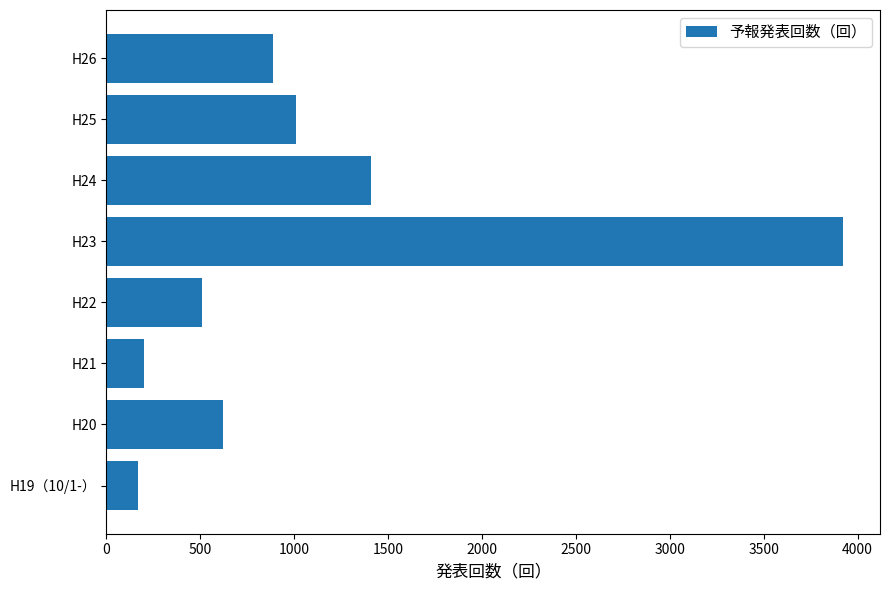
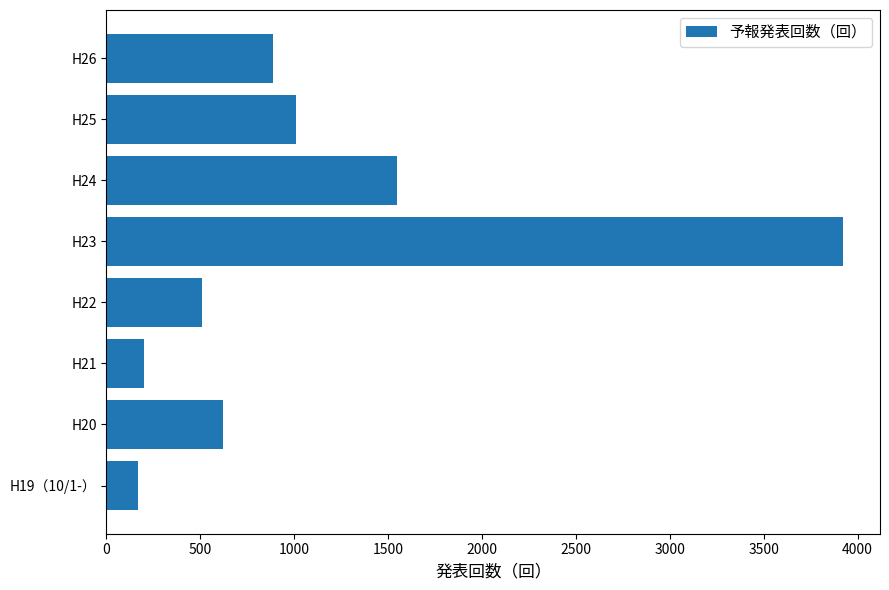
H24: 1410 -> 1550
